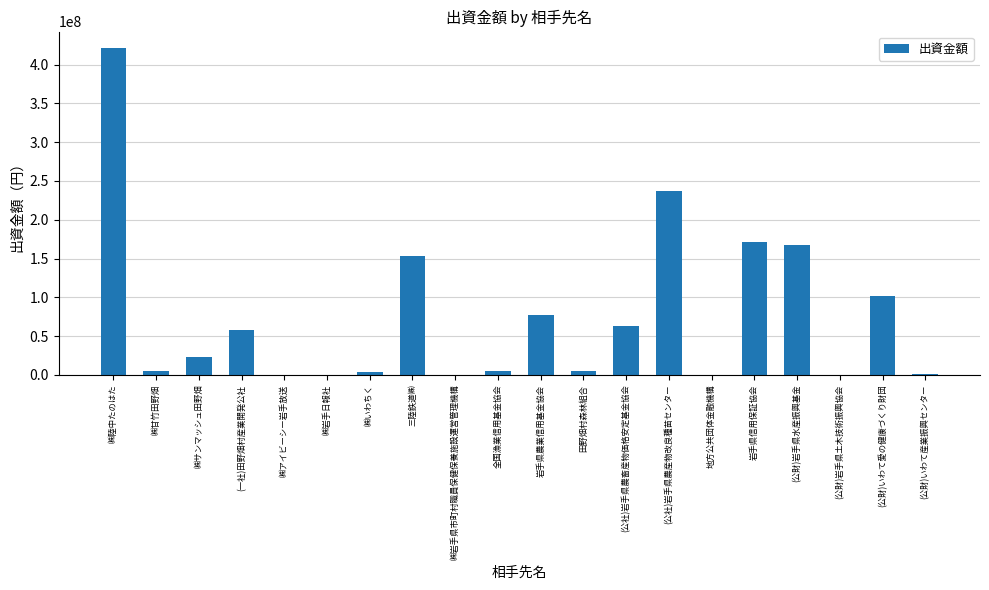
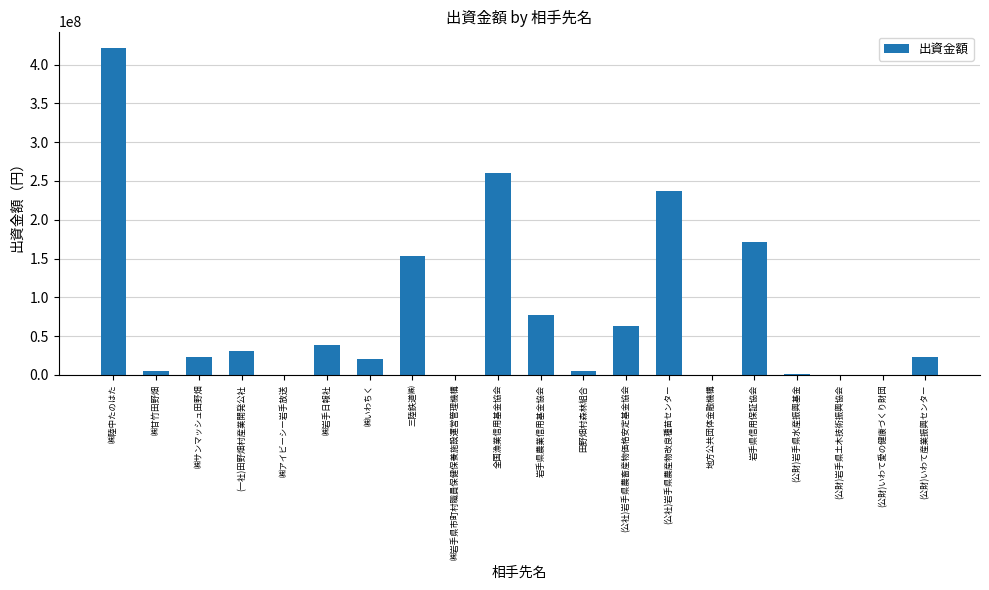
(一社)田野畑村産業開発公社: 60000000 -> 30000000
㈱岩手日報社: 0 -> 40000000
㈱いわちく: 0 -> 20000000
全国漁業信用基金協会: 10000000 -> 260000000
(公財)岩手県水産振興基金: 170000000 -> 0
(公財)いわて愛の健康づくり財団: 100000000 -> 0
(公財)いわて産業振興センター: 0 -> 20000000
